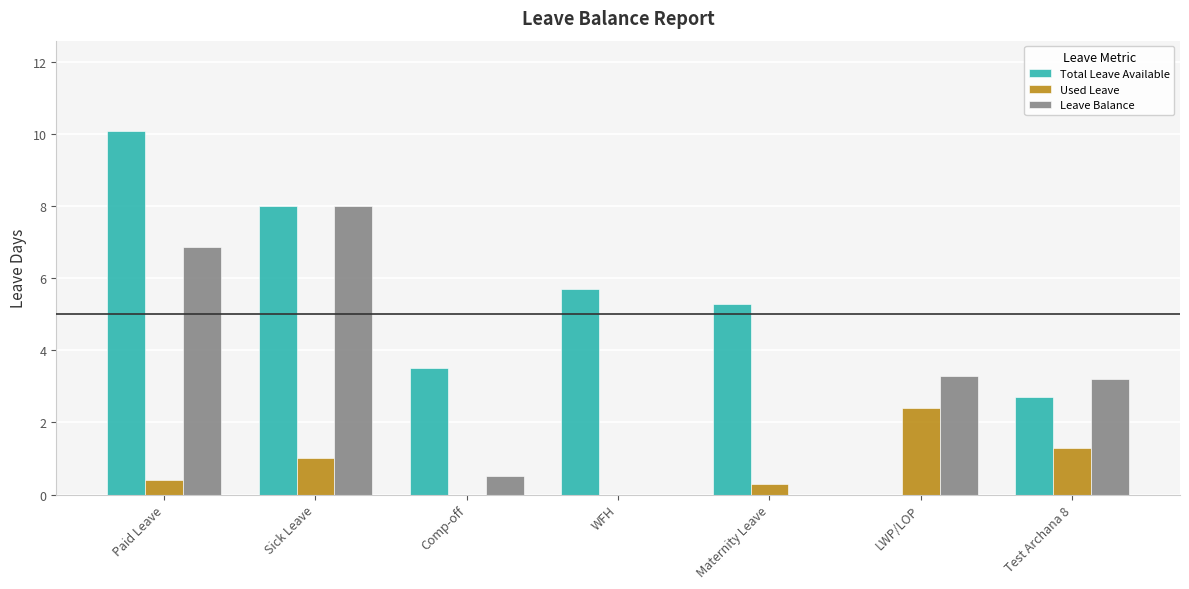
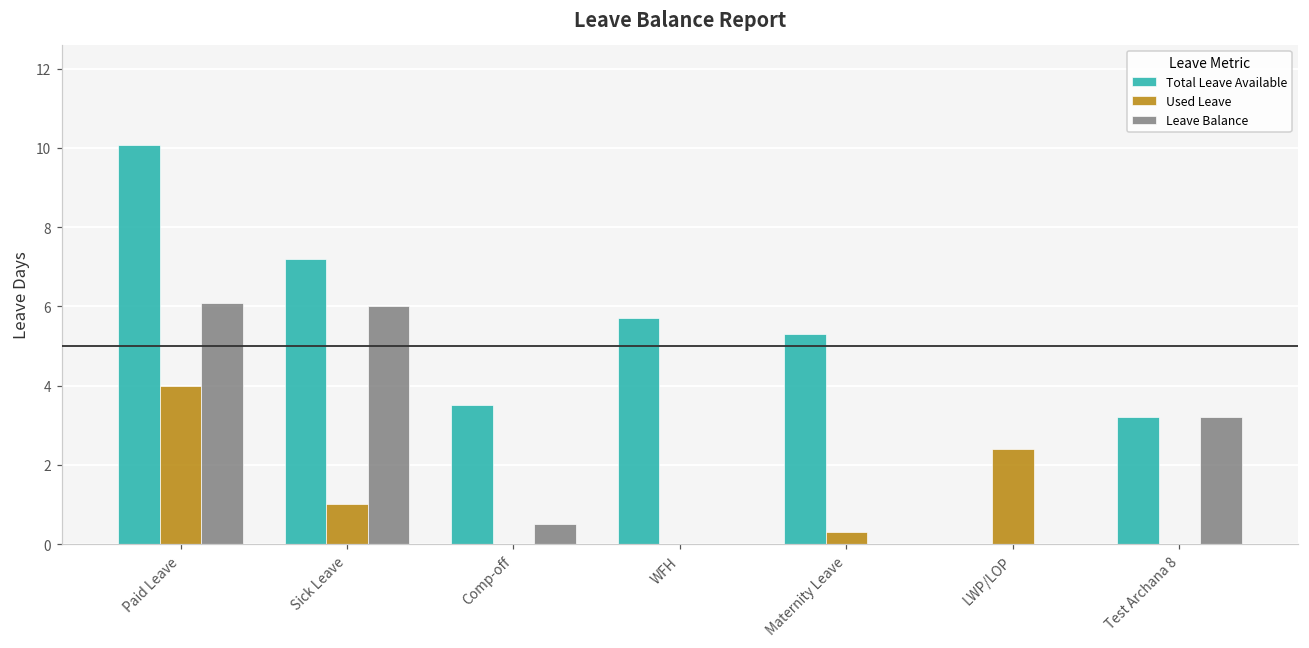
Used Leave, Paid Leave: 0.4 -> 4.0
Leave Balance, Paid Leave: 6.9 -> 6.1
Total Leave Available, Sick Leave: 8.0 -> 7.2
Leave Balance, Sick Leave: 8 -> 6
Leave Balance, LWP/LOP: 3.3 -> 0.0
Total Leave Available, Test Archana 8: 2.7 -> 3.2
Used Leave, Test Archana 8: 1.3 -> 0.0
